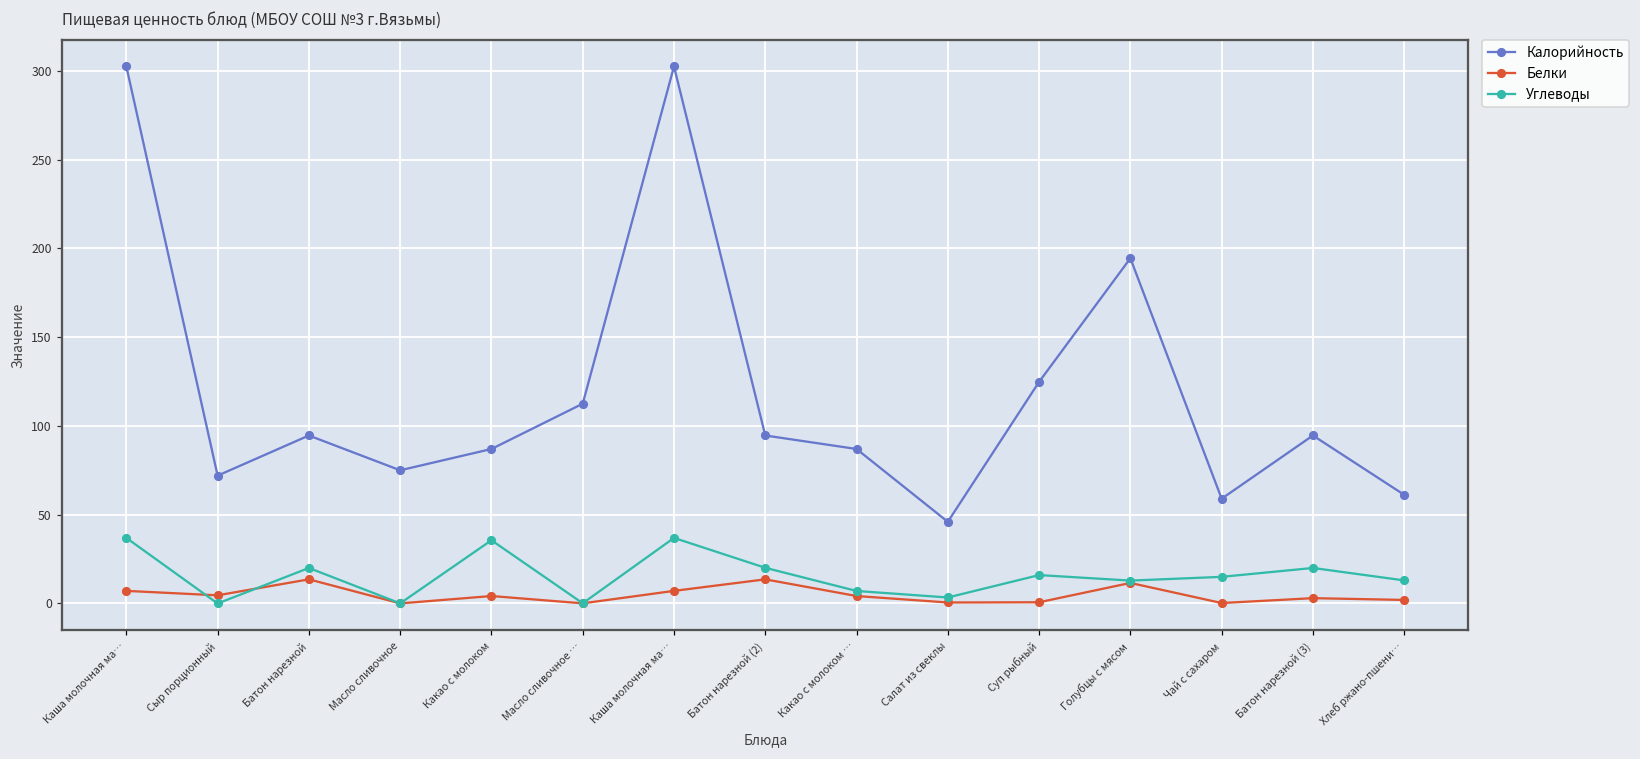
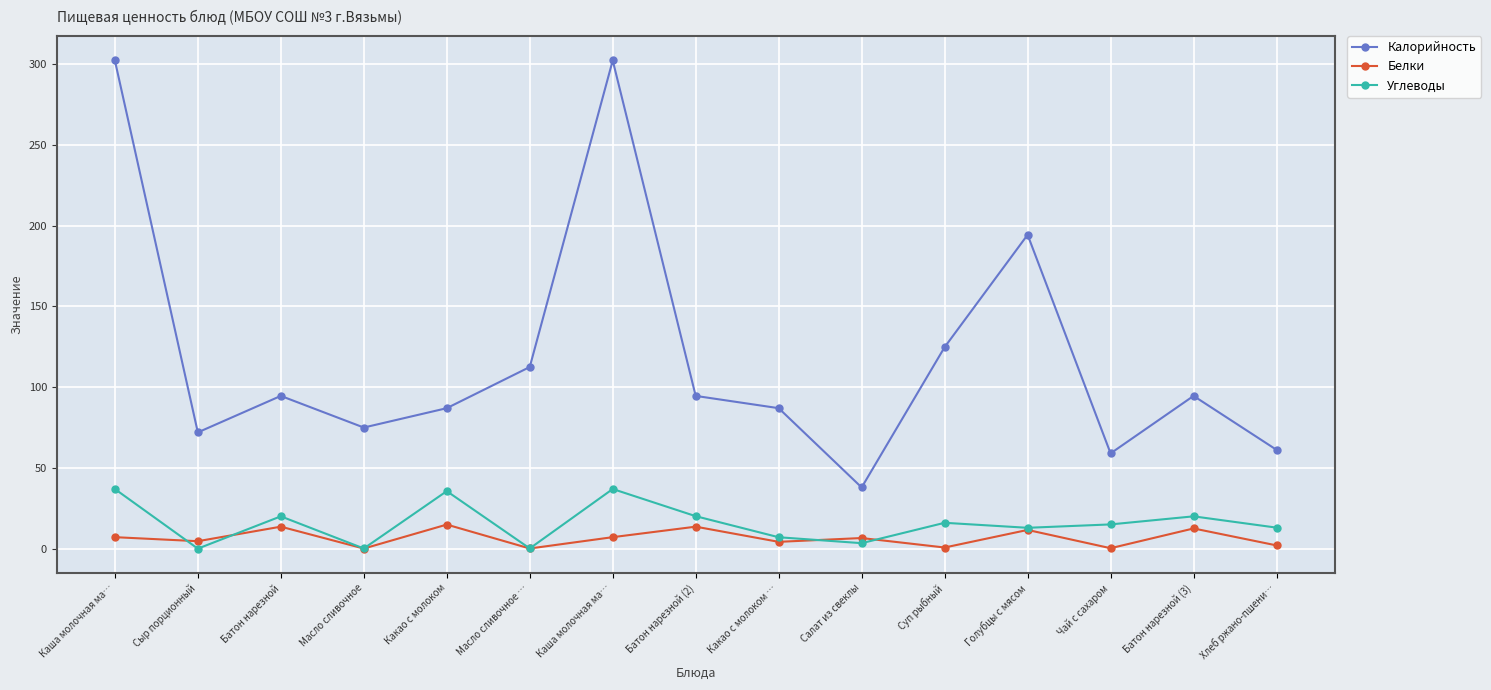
Белки, Какао с молоком: 4 -> 15
Калорийность, Салат из свеклы: 46 -> 38
Белки, Салат из свеклы: 1 -> 7
Белки, Батон нарезной (3): 3 -> 13
